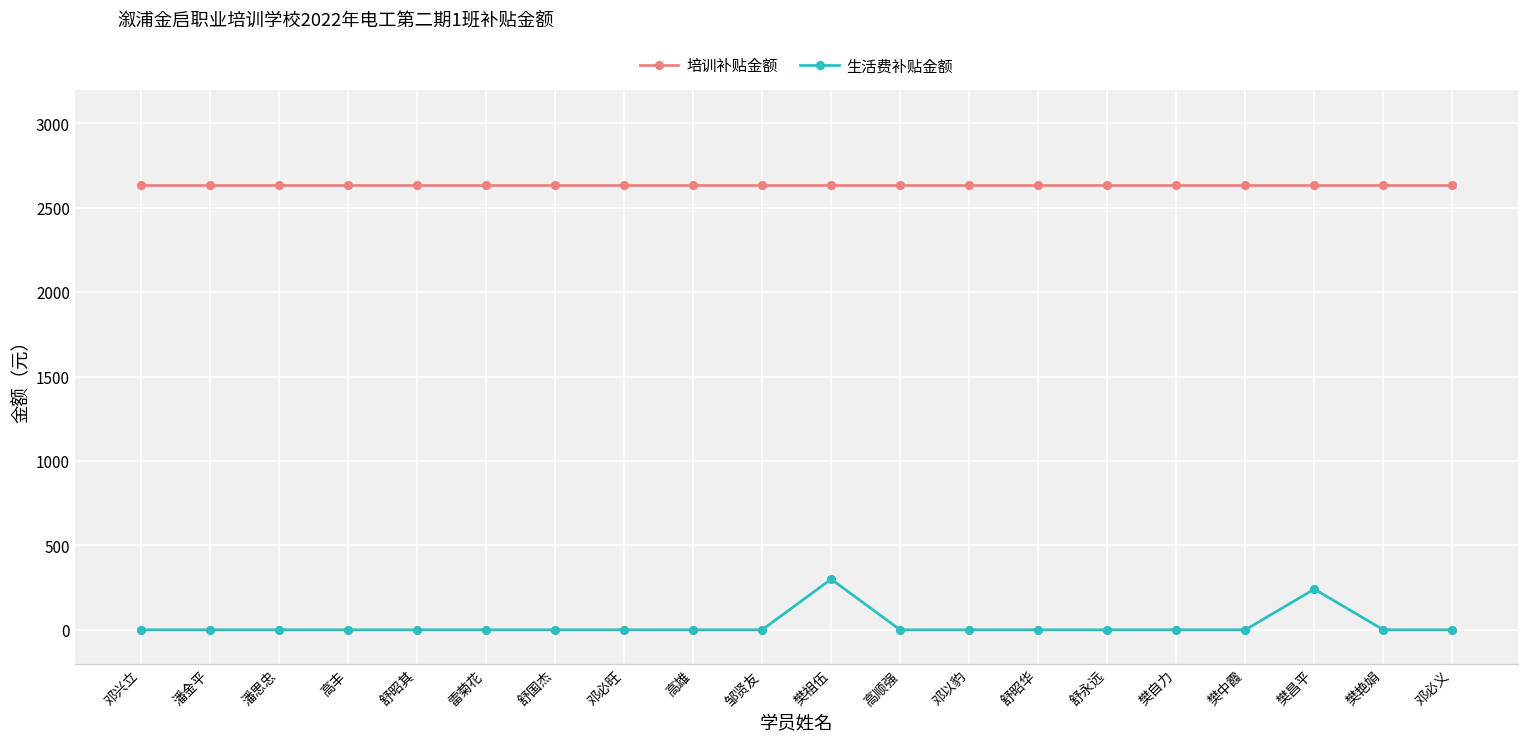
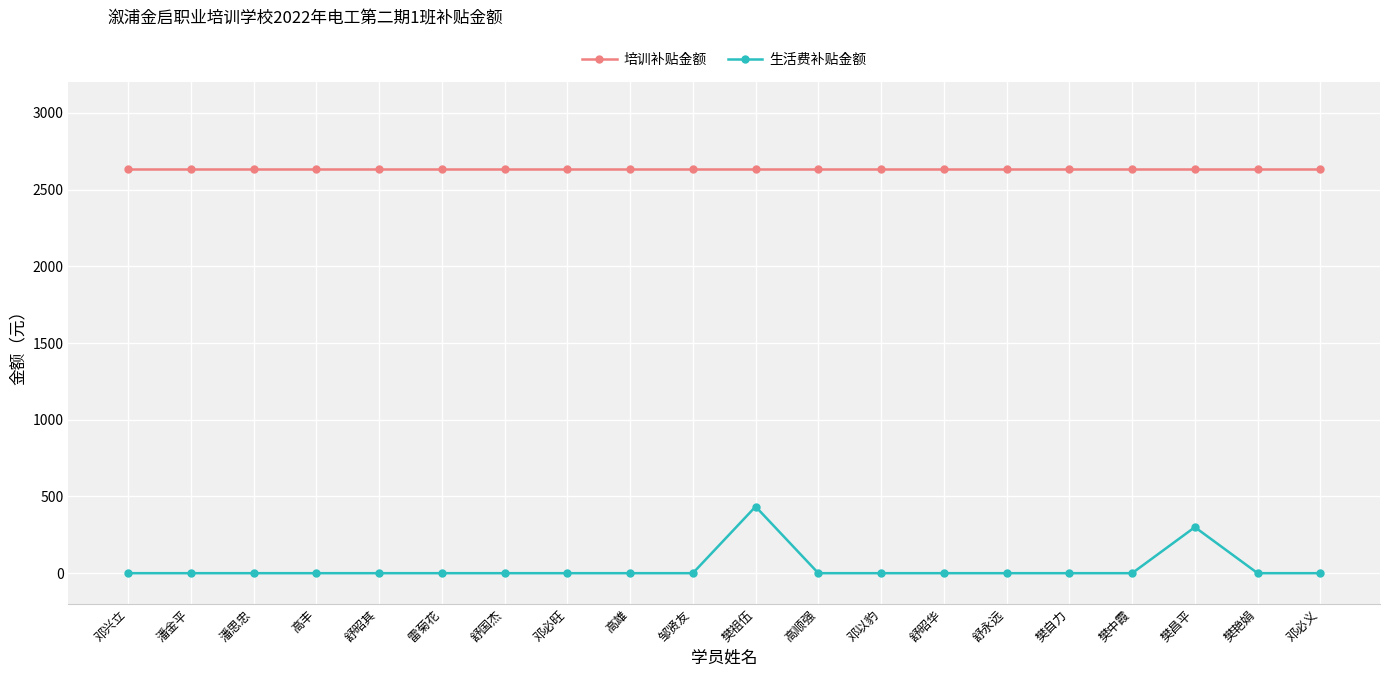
生活费补贴金额, 樊祖伍: 300 -> 430
生活费补贴金额, 樊昌平: 240 -> 300
